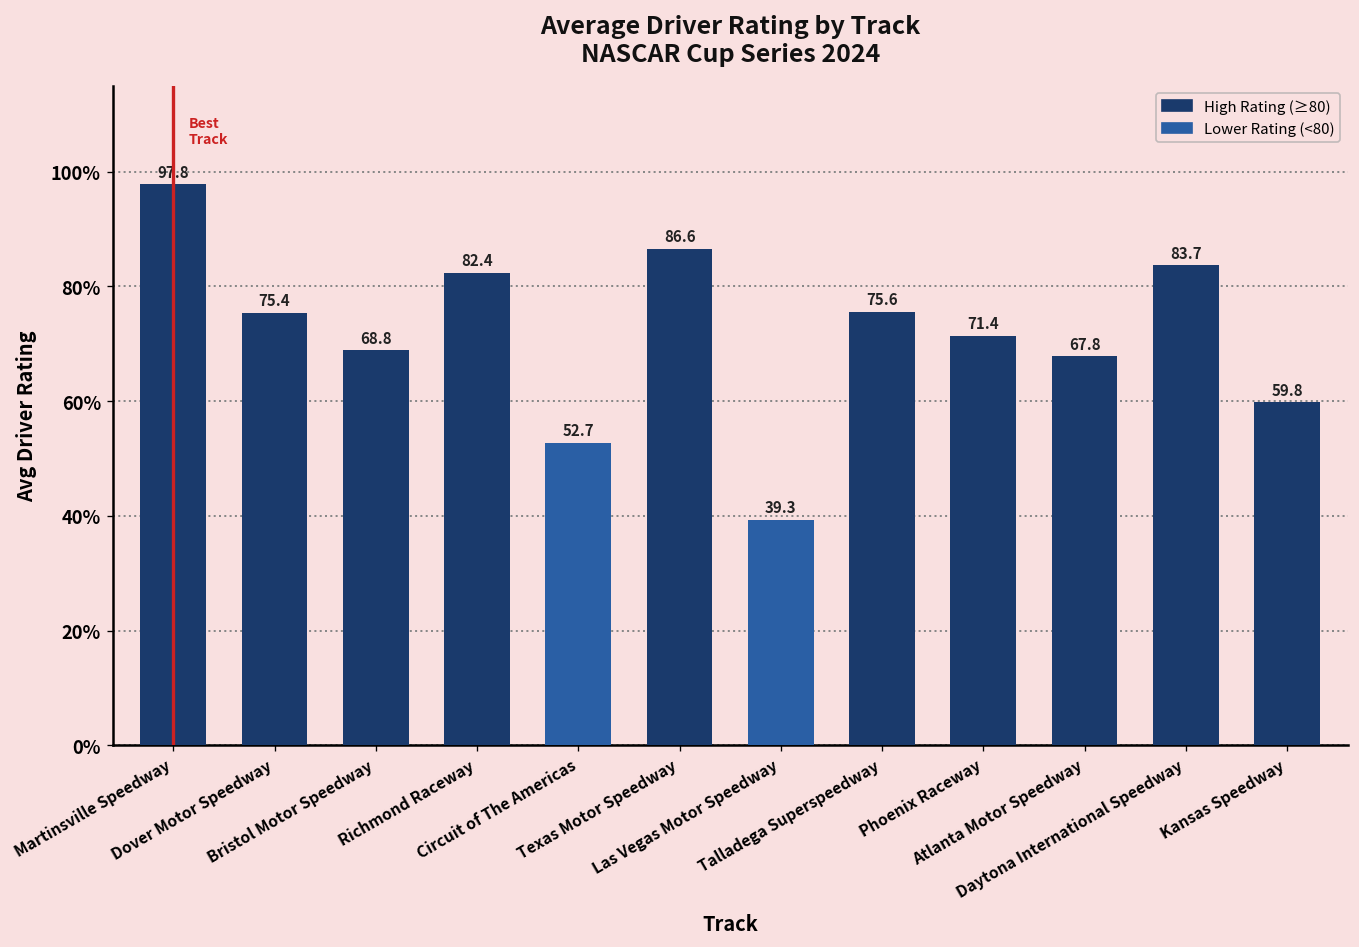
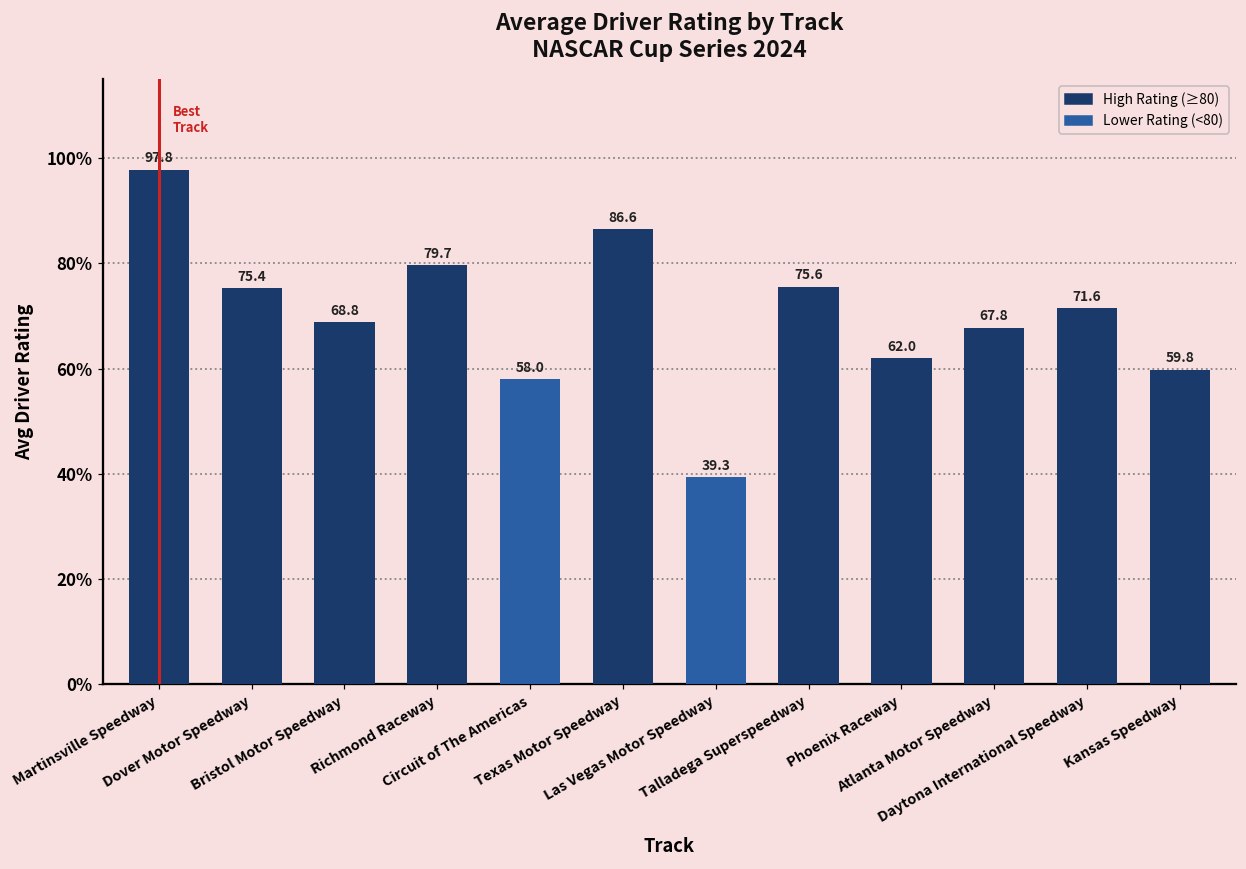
Richmond Raceway: 82.4 -> 79.7
Circuit of The Americas: 52.7 -> 58.0
Phoenix Raceway: 71.4 -> 62.0
Daytona International Speedway: 83.7 -> 71.6
